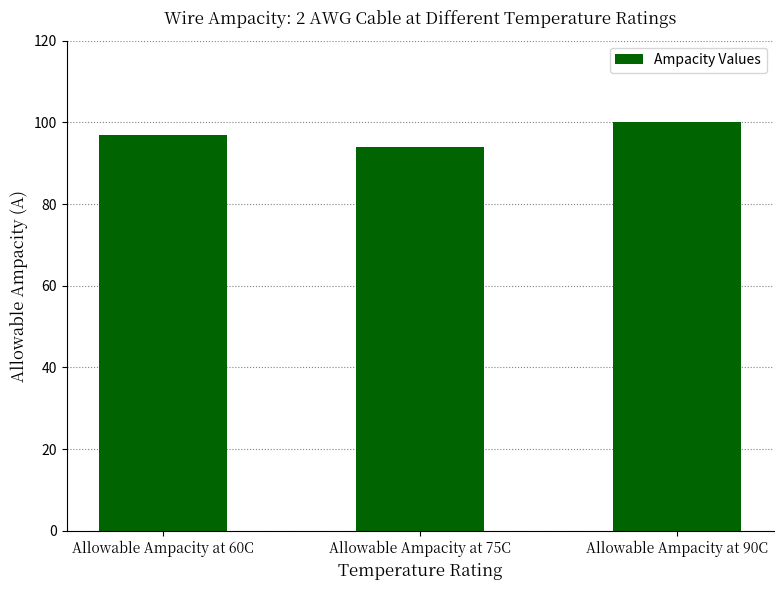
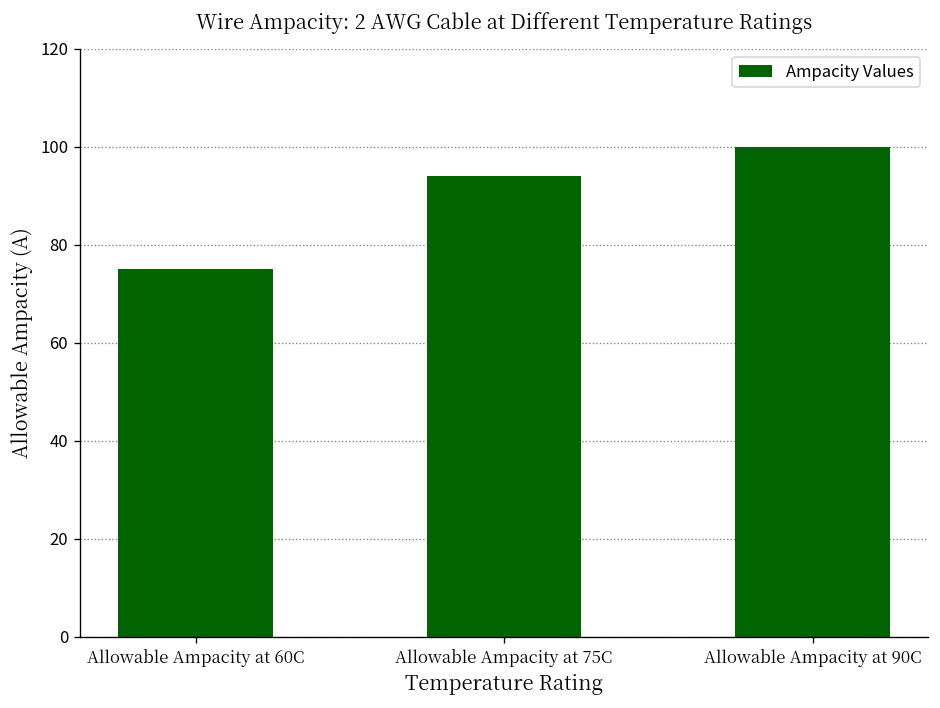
Allowable Ampacity at 60C: 97 -> 75
